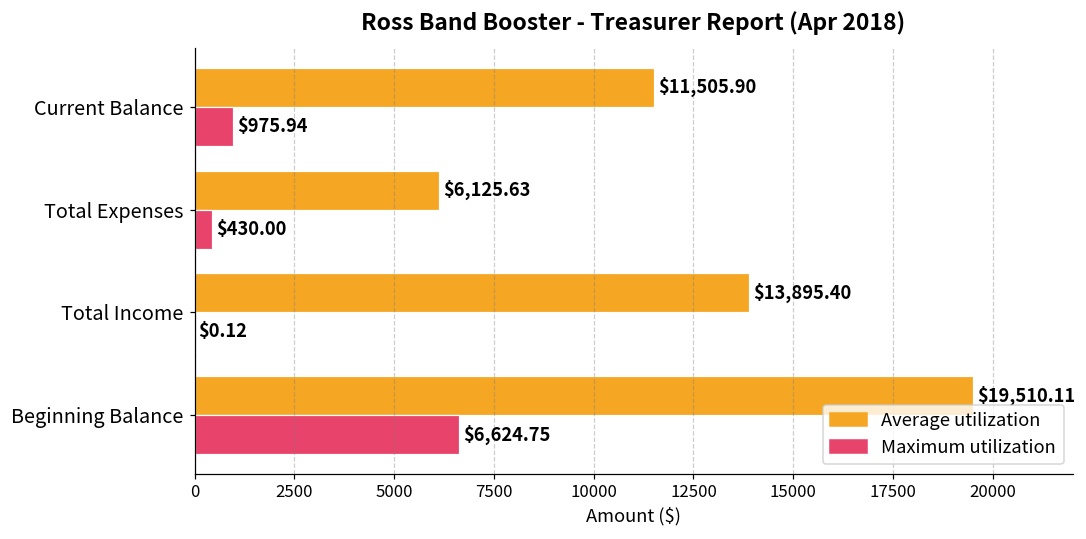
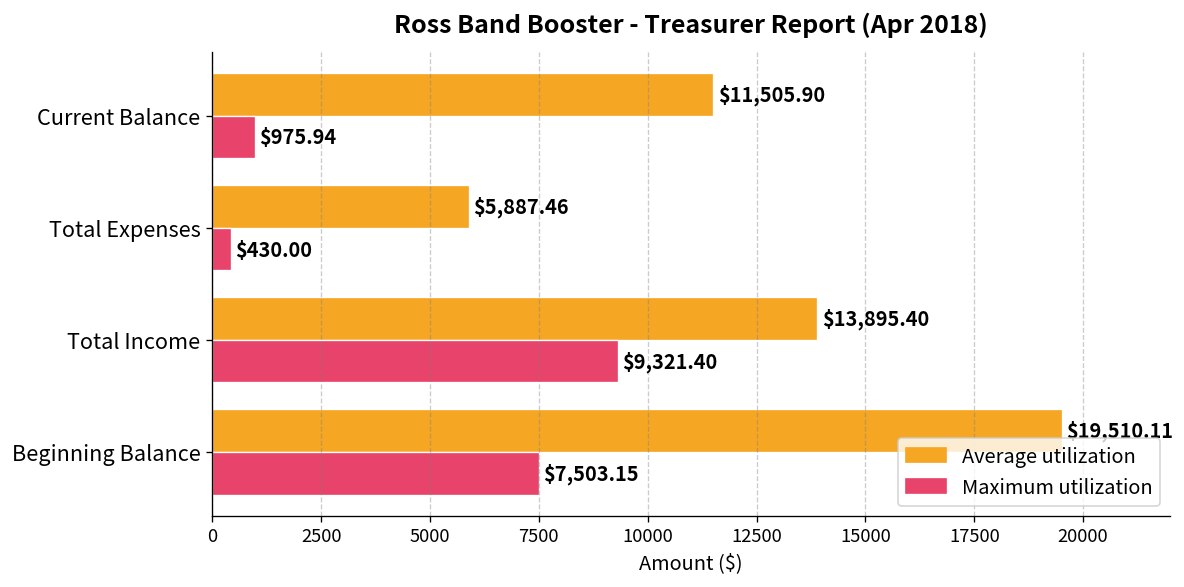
Average utilization, Total Expenses: $6,125.63 -> $5,887.46
Maximum utilization, Total Income: $0.12 -> $9,321.40
Maximum utilization, Beginning Balance: $6,624.75 -> $7,503.15
